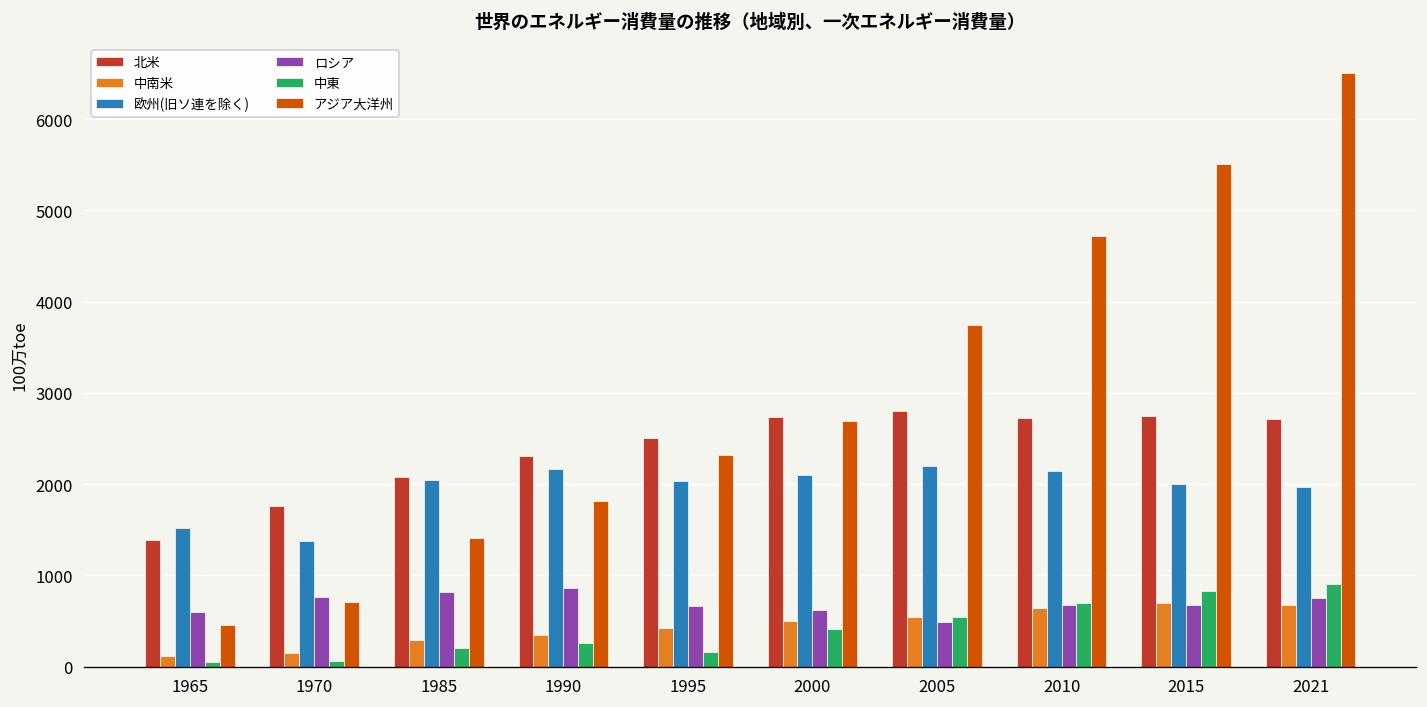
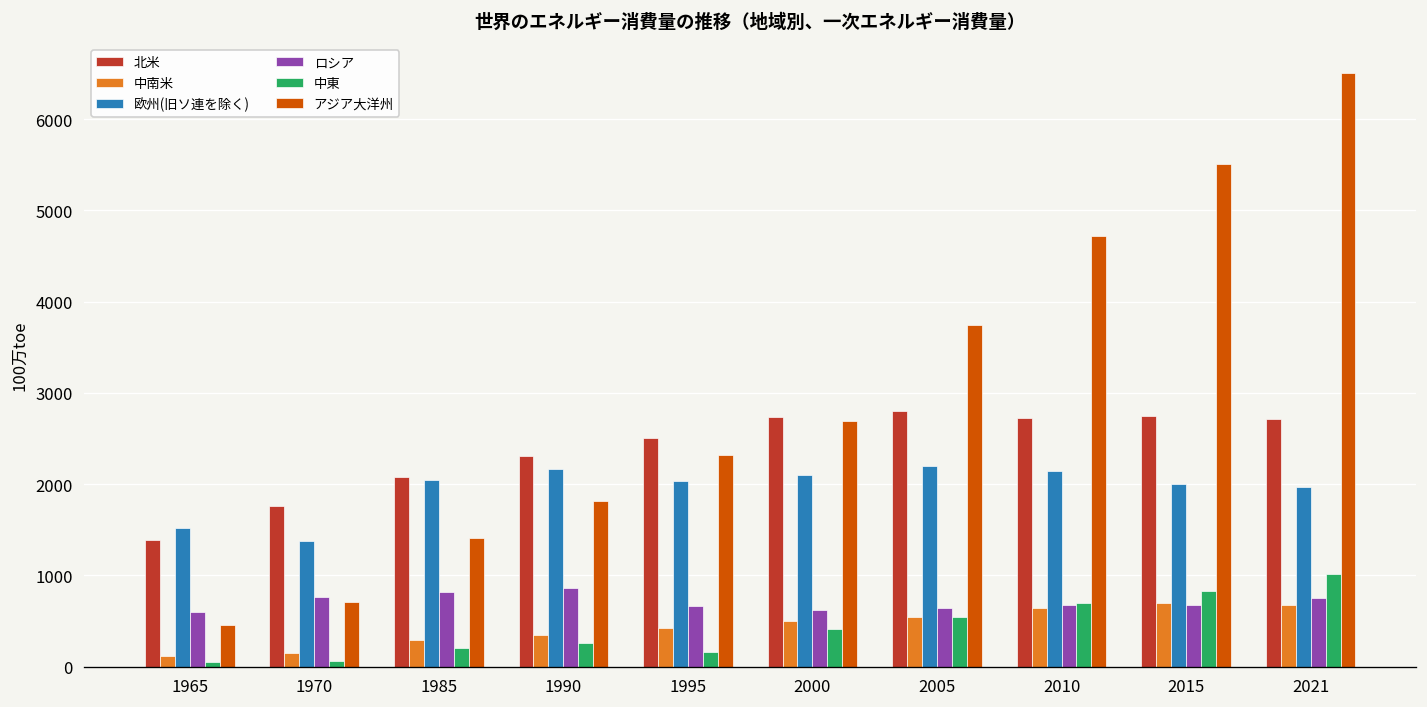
ロシア, 2005: 500 -> 600
中東, 2021: 900 -> 1000
